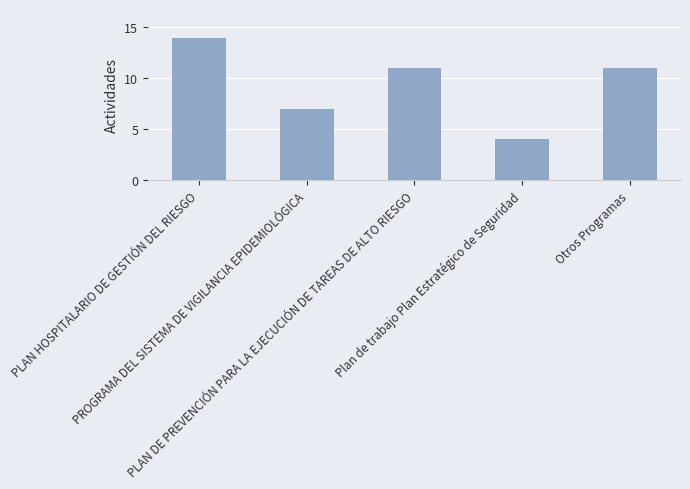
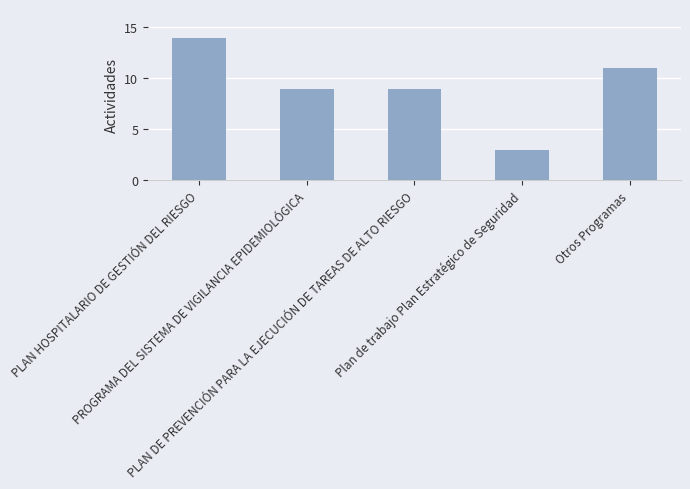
PROGRAMA DEL SISTEMA DE VIGILANCIA EPIDEMIOLÓGICA: 7 -> 9
PLAN DE PREVENCIÓN PARA LA EJECUCIÓN DE TAREAS DE ALTO RIESGO: 11 -> 9
Plan de trabajo Plan Estratégico de Seguridad: 4 -> 3
